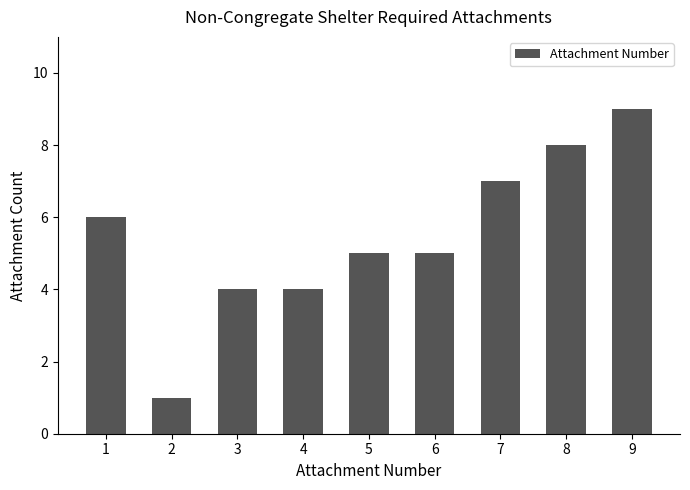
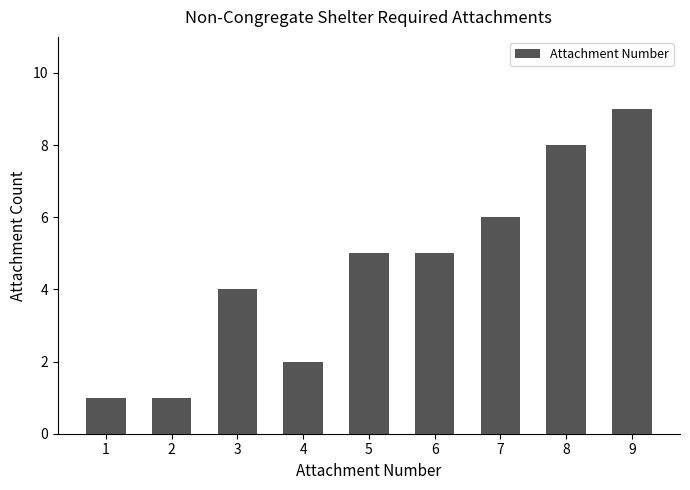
1: 6 -> 1
4: 4 -> 2
7: 7 -> 6
